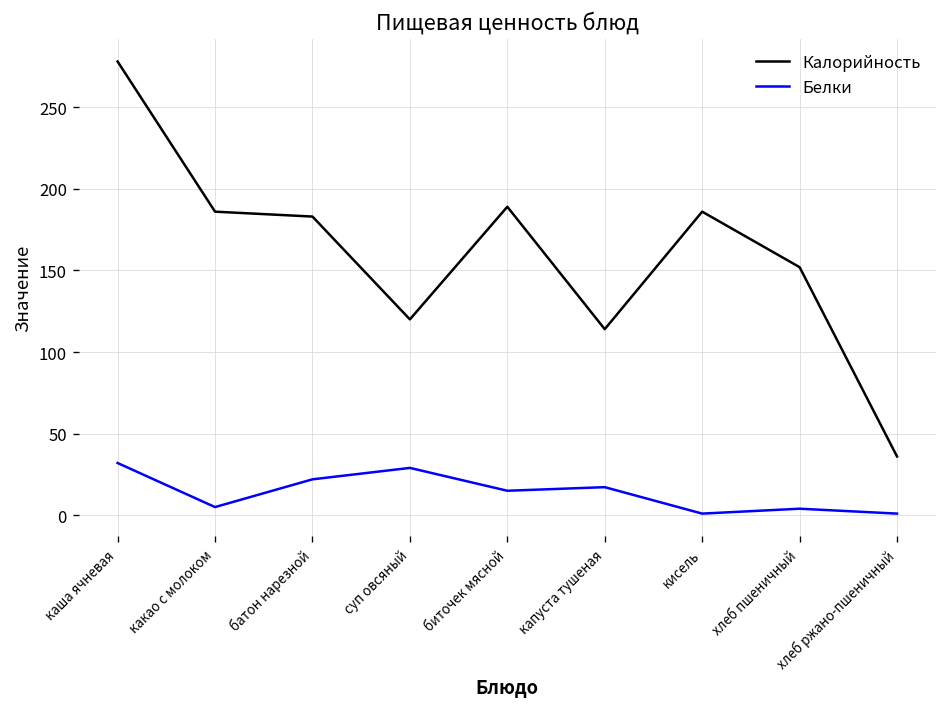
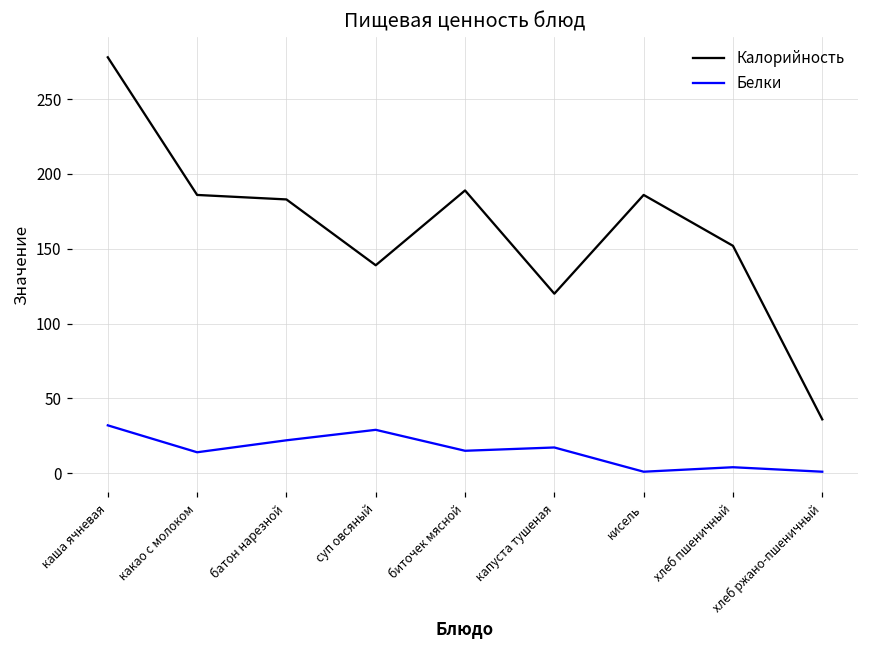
Белки, какао с молоком: 5 -> 14
Калорийность, суп овсяный: 120 -> 139
Калорийность, капуста тушеная: 114 -> 120
